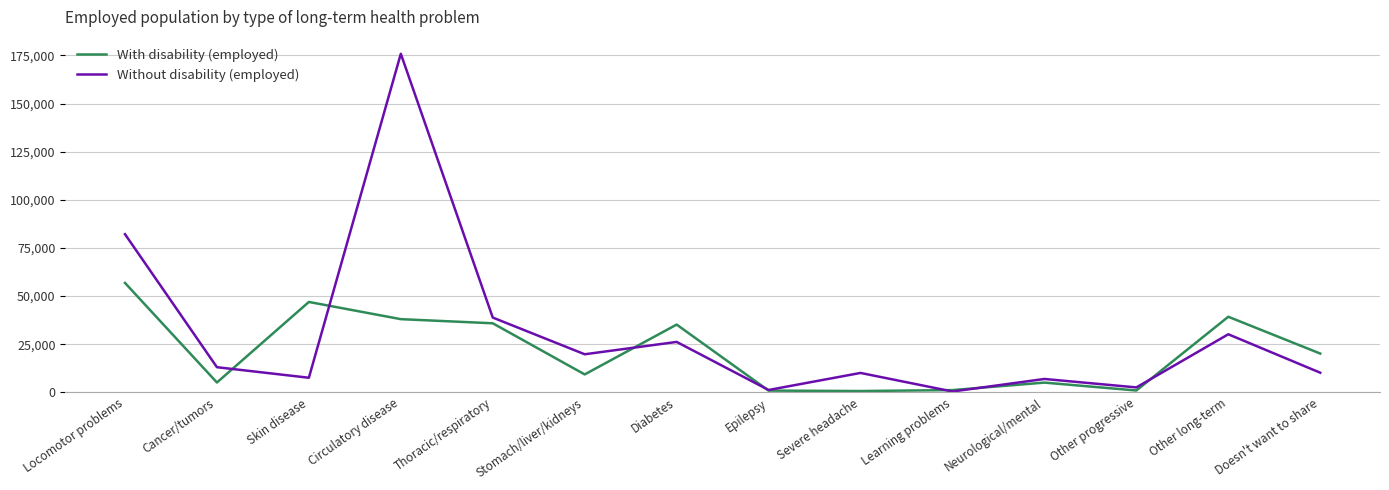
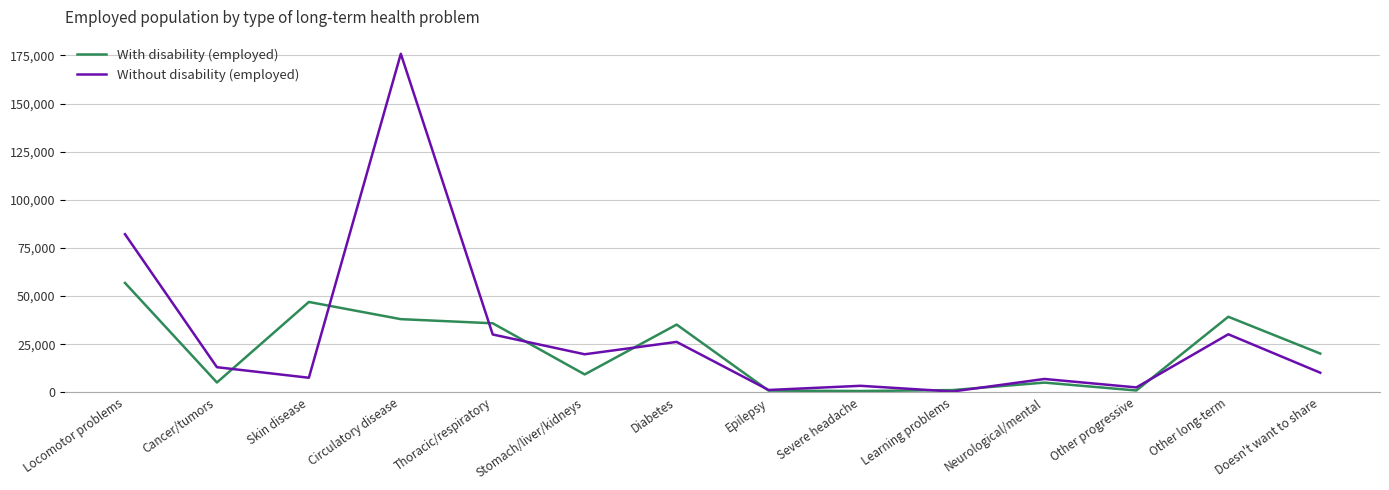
Without disability (employed), Thoracic/respiratory: 39,000 -> 30,000
Without disability (employed), Severe headache: 10,000 -> 3,000
